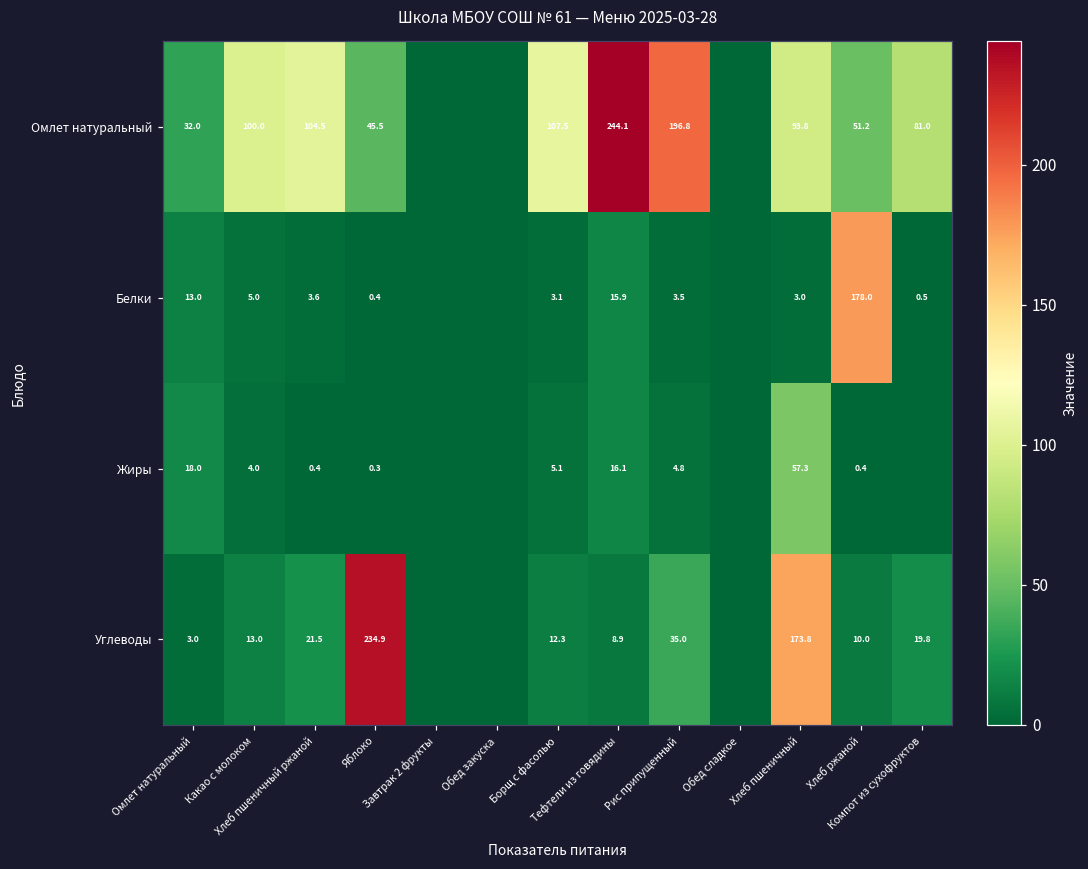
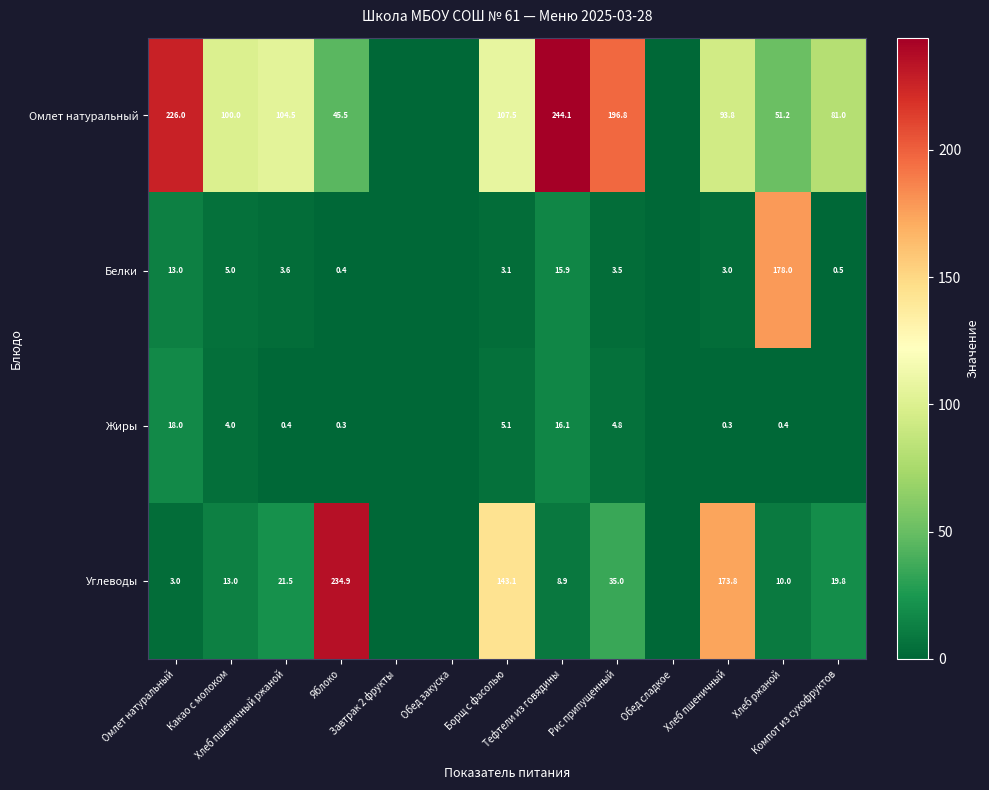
Омлет натуральный, Омлет натуральный: 32.0 -> 226.0
Жиры, Хлеб пшеничный: 57.3 -> 0.3
Углеводы, Борщ с фасолью: 12.3 -> 143.1
